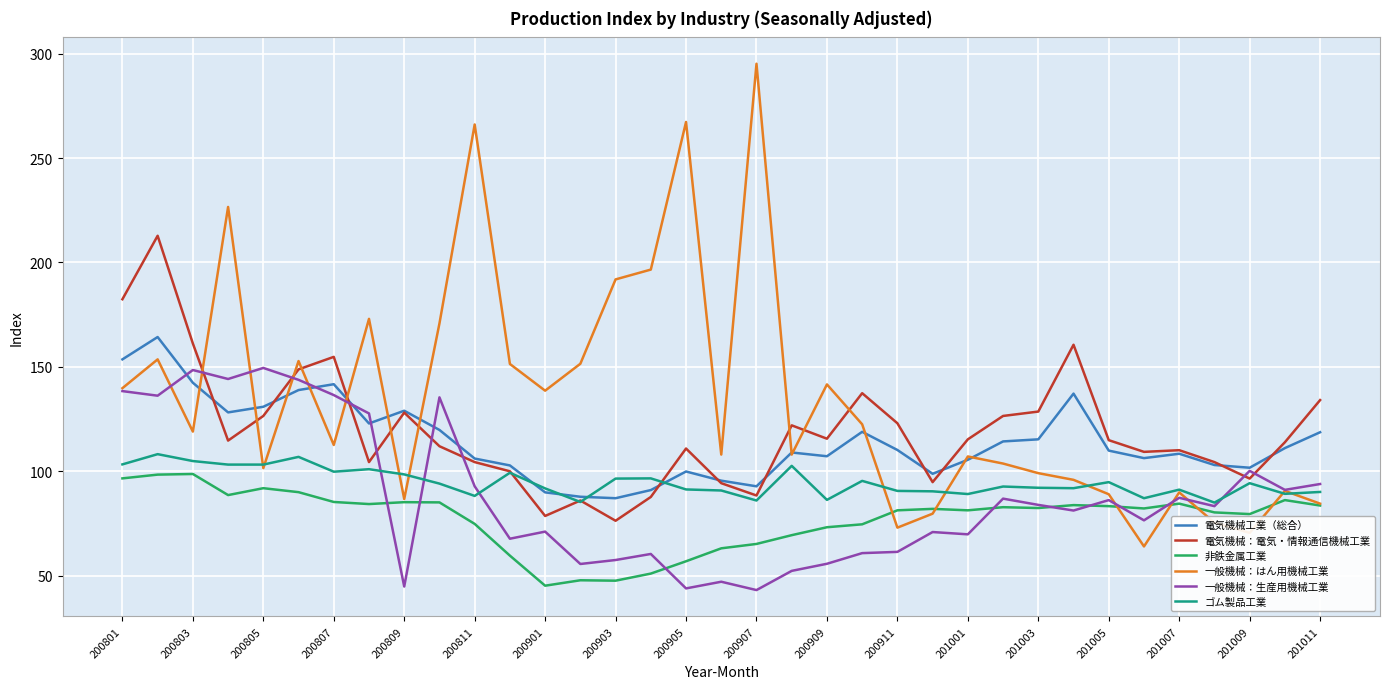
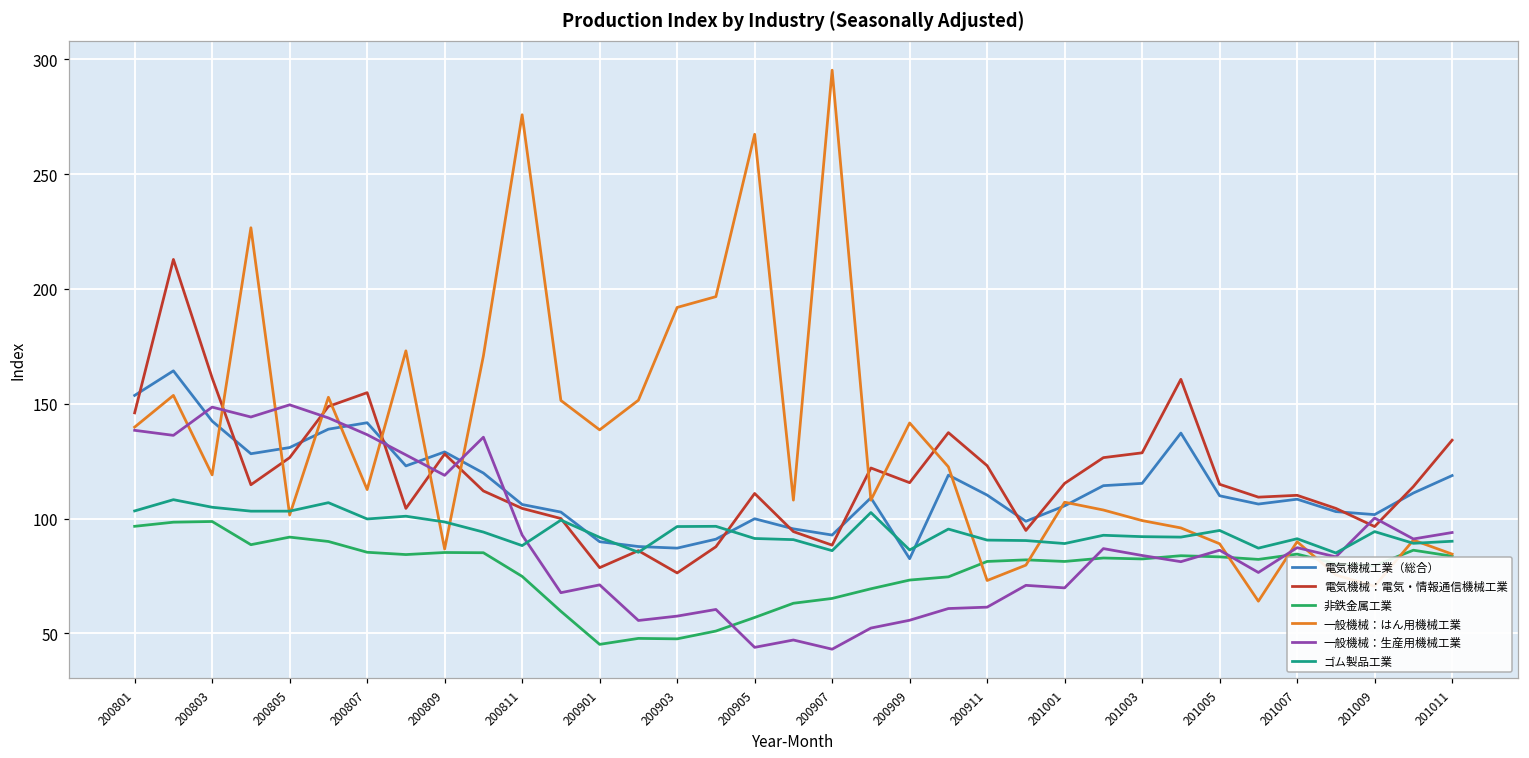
電気機械：電気・情報通信機械工業, 200801: 182 -> 146
一般機械：生産用機械工業, 200809: 45 -> 119
一般機械：はん用機械工業, 200811: 266 -> 276
電気機械工業（総合）, 200909: 107 -> 83
